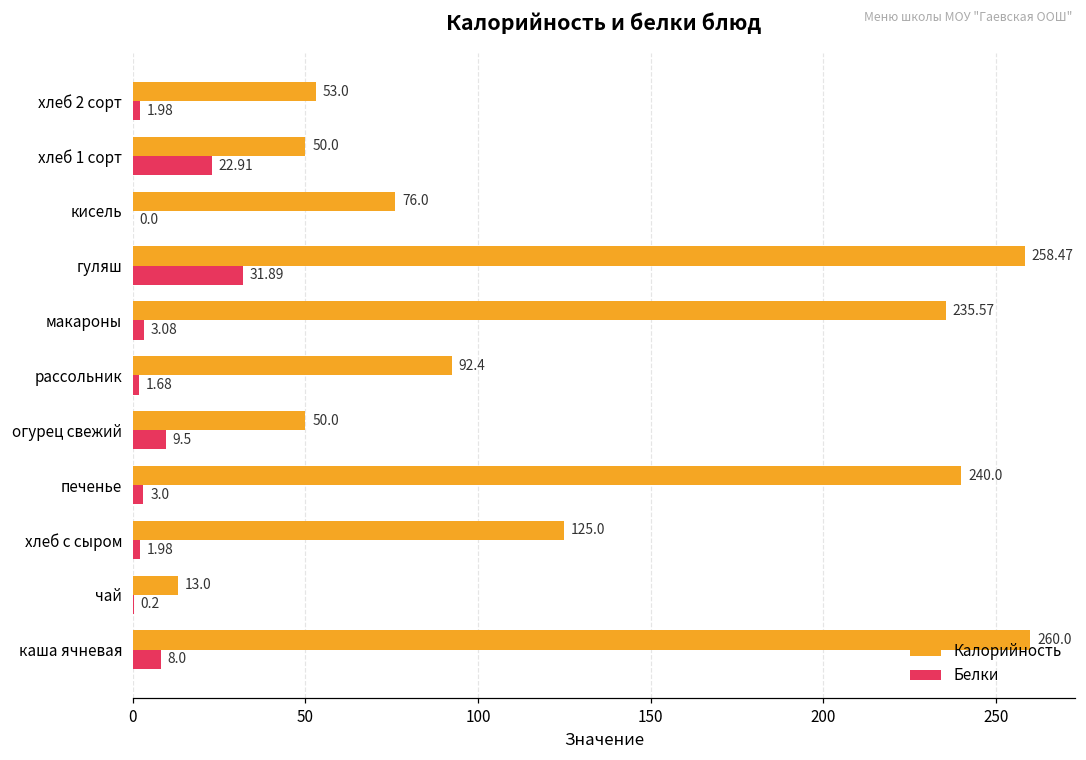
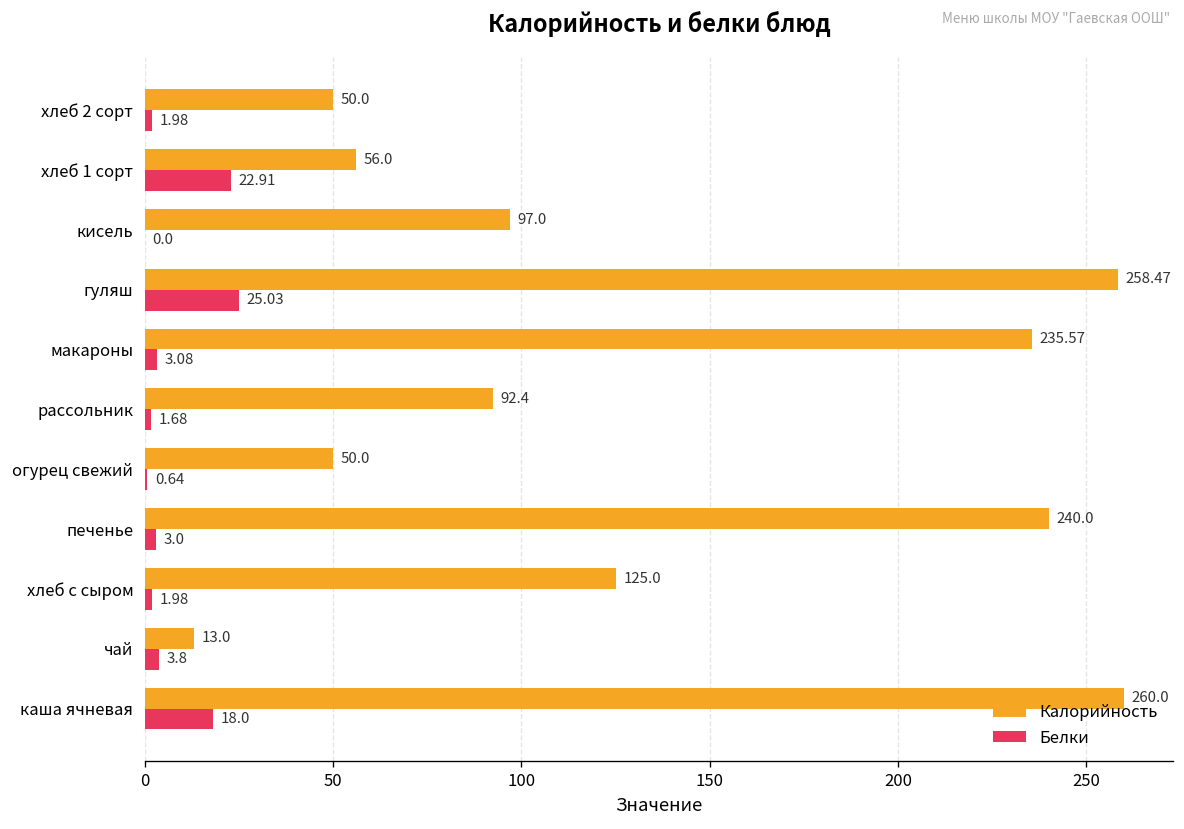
Калорийность, хлеб 2 сорт: 53.0 -> 50.0
Калорийность, хлеб 1 сорт: 50.0 -> 56.0
Калорийность, кисель: 76.0 -> 97.0
Белки, гуляш: 31.89 -> 25.03
Белки, огурец свежий: 9.5 -> 0.64
Белки, чай: 0.2 -> 3.8
Белки, каша ячневая: 8.0 -> 18.0
